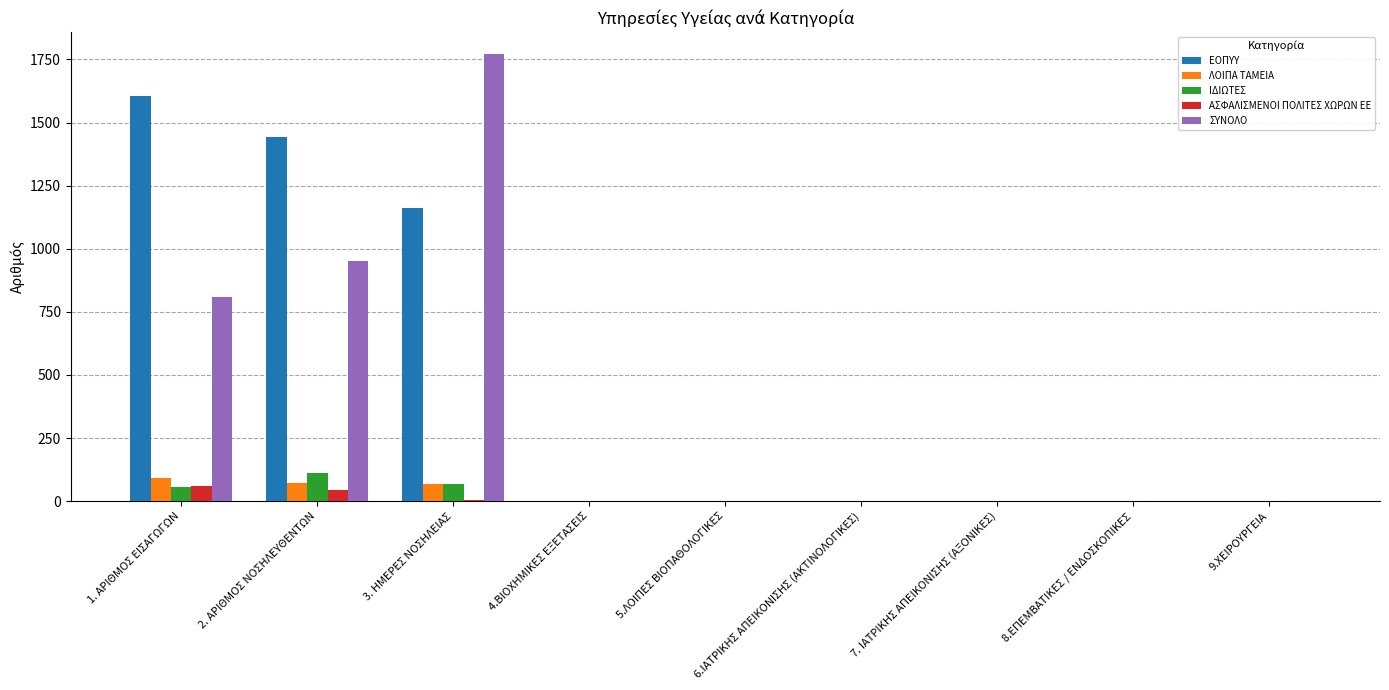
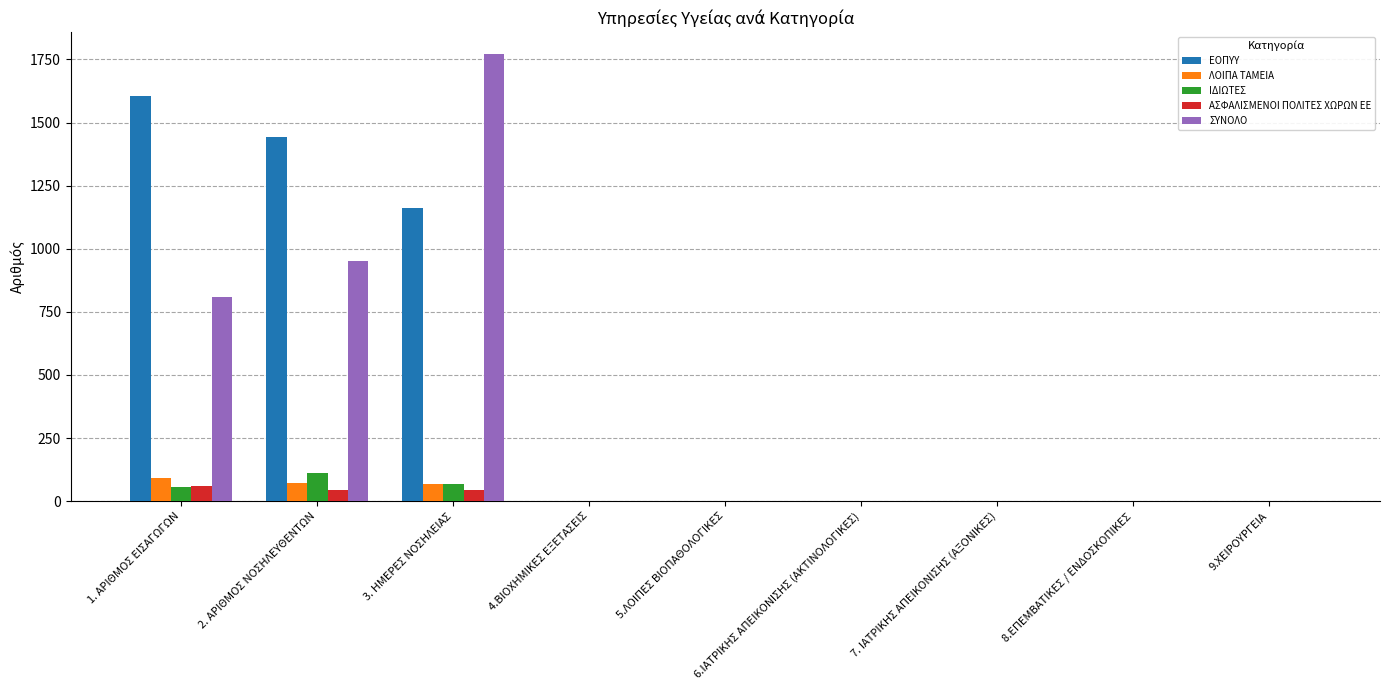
ΑΣΦΑΛΙΣΜΕΝΟΙ ΠΟΛΙΤΕΣ ΧΩΡΩΝ ΕΕ, 3. ΗΜΕΡΕΣ ΝΟΣΗΛΕΙΑΣ: 0 -> 40
